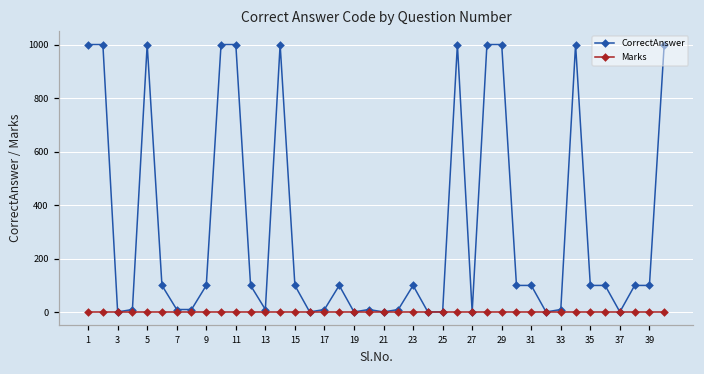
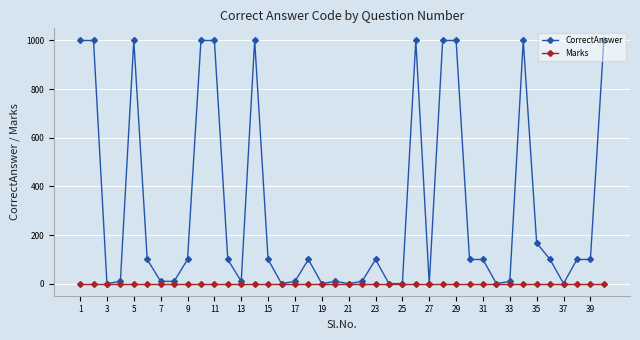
CorrectAnswer, 35: 100 -> 170
